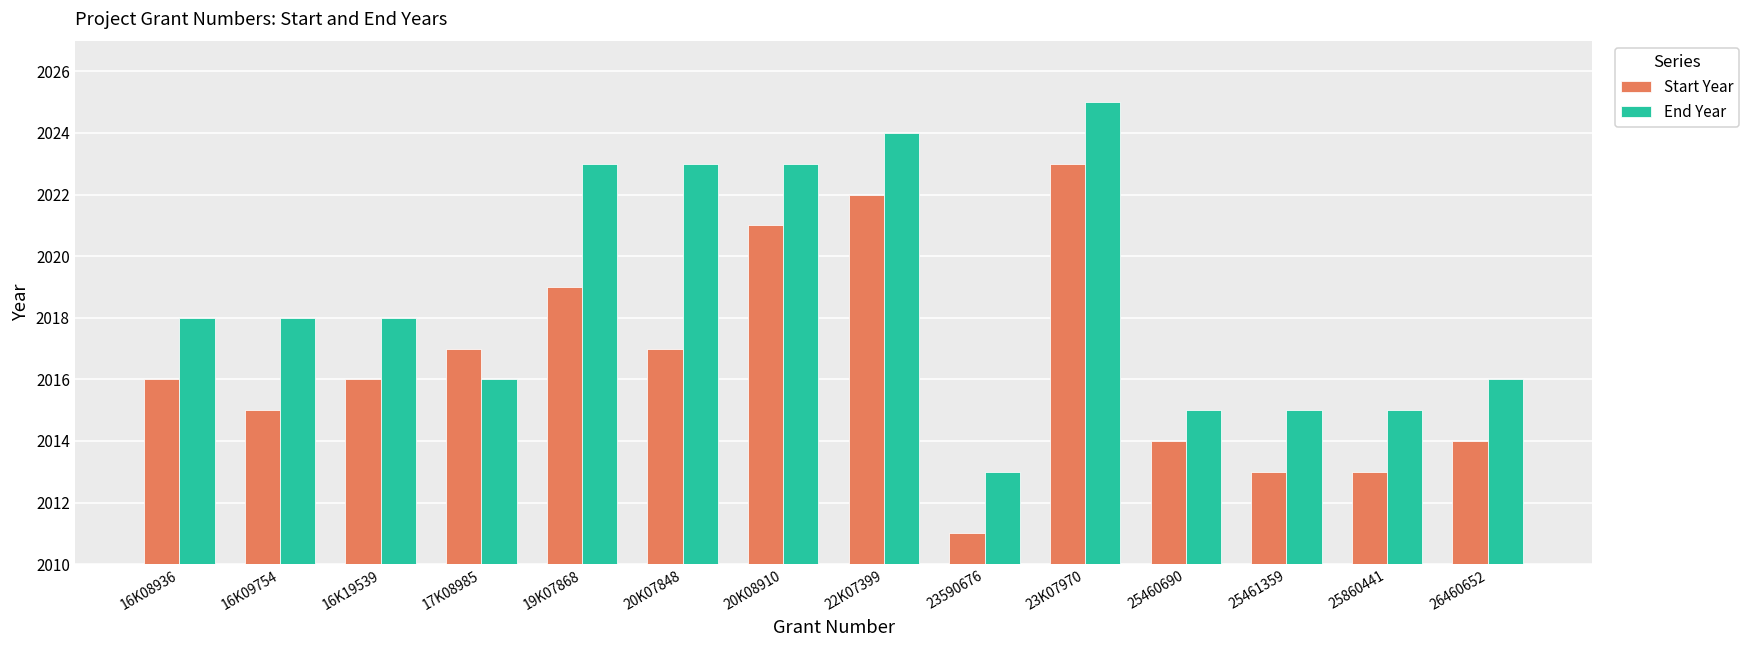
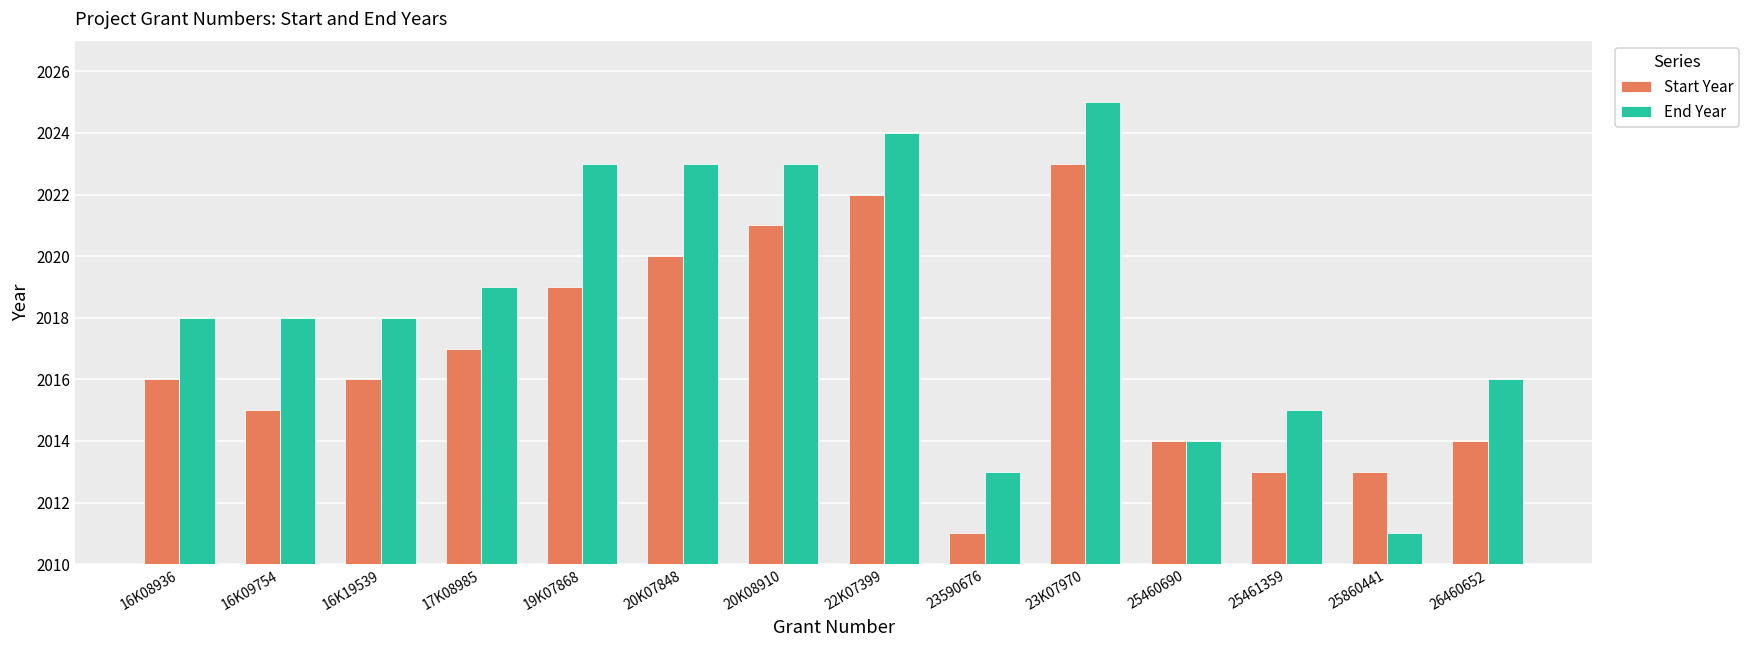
End Year, 17K08985: 2016 -> 2019
Start Year, 20K07848: 2017 -> 2020
End Year, 25460690: 2015 -> 2014
End Year, 25860441: 2015 -> 2011
